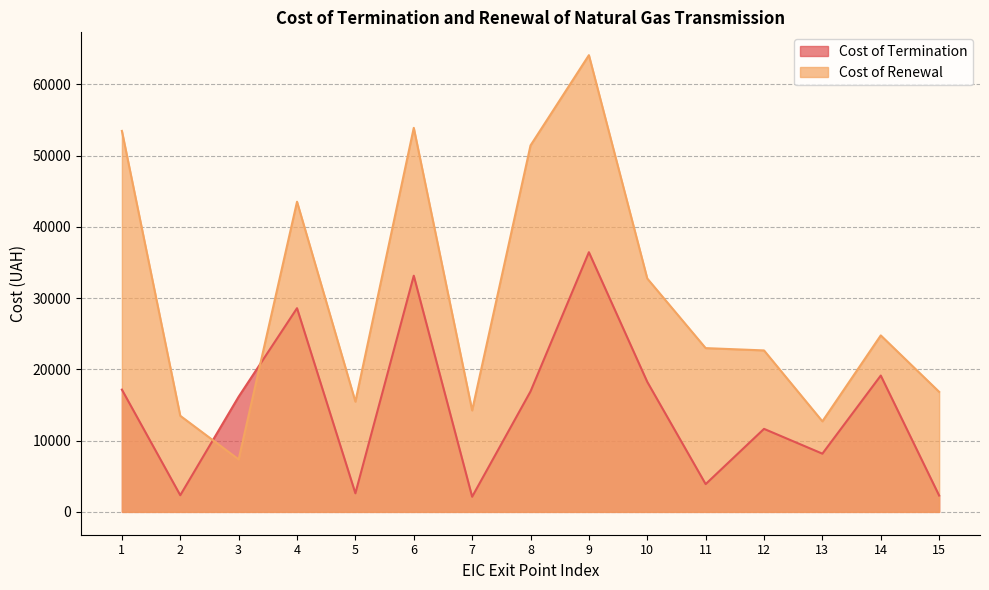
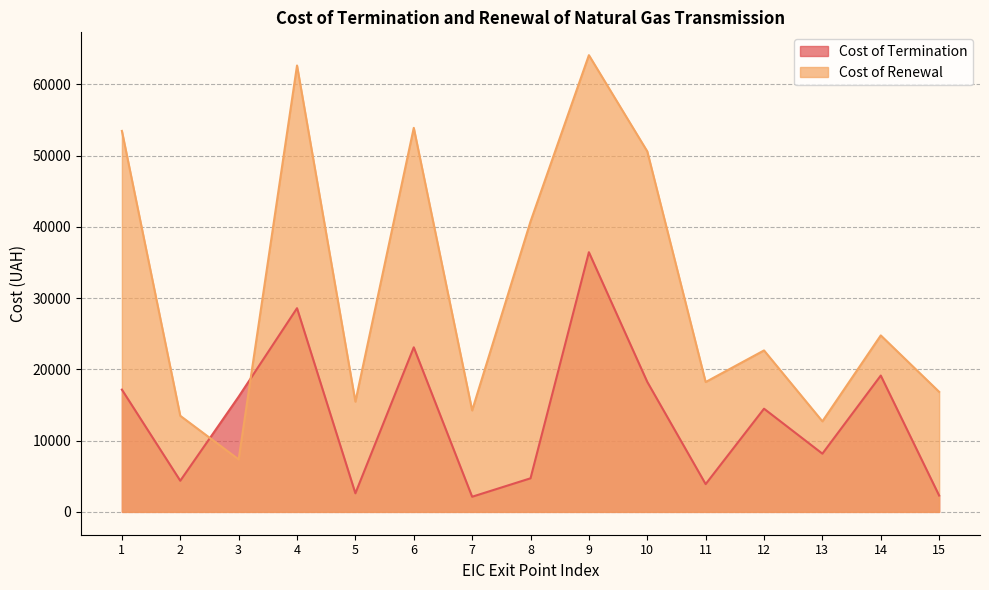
Cost of Termination, 2: 2000 -> 4000
Cost of Renewal, 4: 44000 -> 63000
Cost of Termination, 6: 33000 -> 23000
Cost of Termination, 8: 17000 -> 5000
Cost of Renewal, 8: 51000 -> 41000
Cost of Renewal, 10: 33000 -> 51000
Cost of Renewal, 11: 23000 -> 18000
Cost of Termination, 12: 12000 -> 14000
